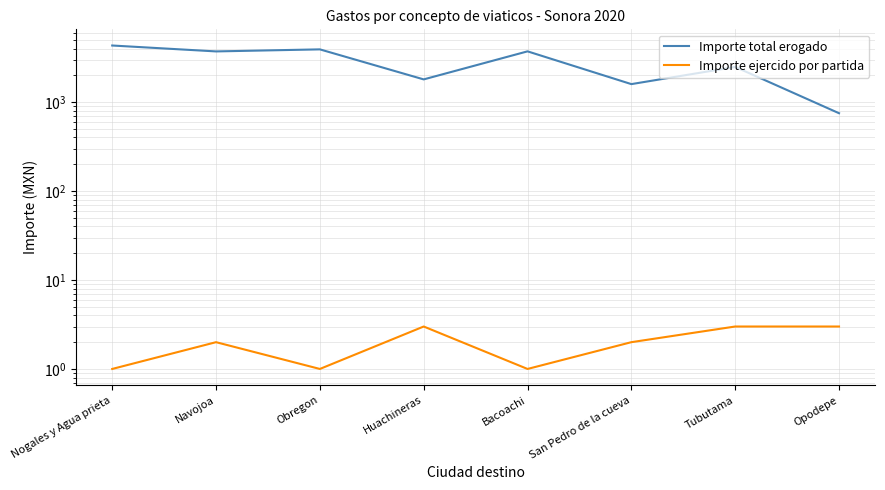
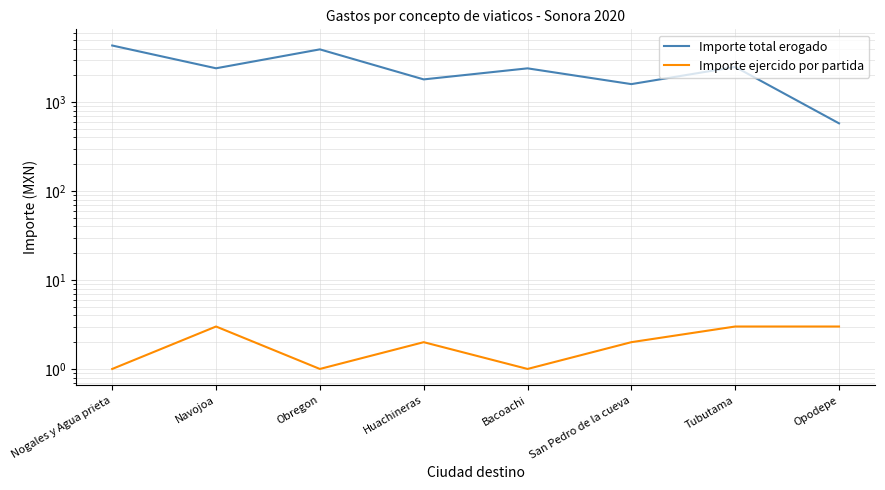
Importe total erogado, Navojoa: 3700 -> 2400
Importe ejercido por partida, Navojoa: 2 -> 3
Importe ejercido por partida, Huachineras: 3 -> 2
Importe total erogado, Bacoachi: 3700 -> 2400
Importe total erogado, Opodepe: 800 -> 600
